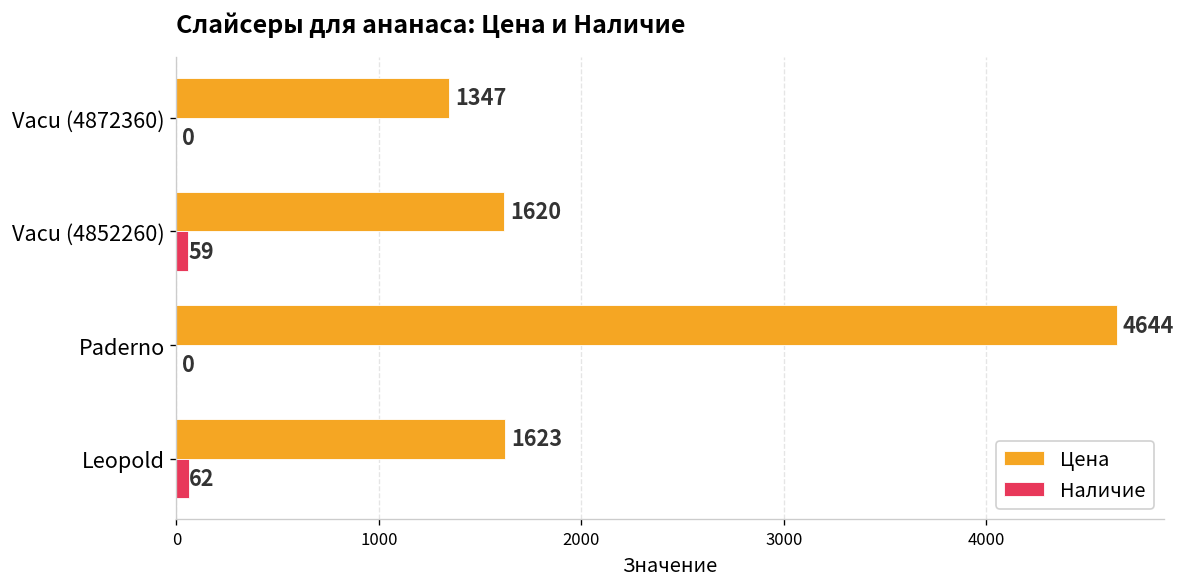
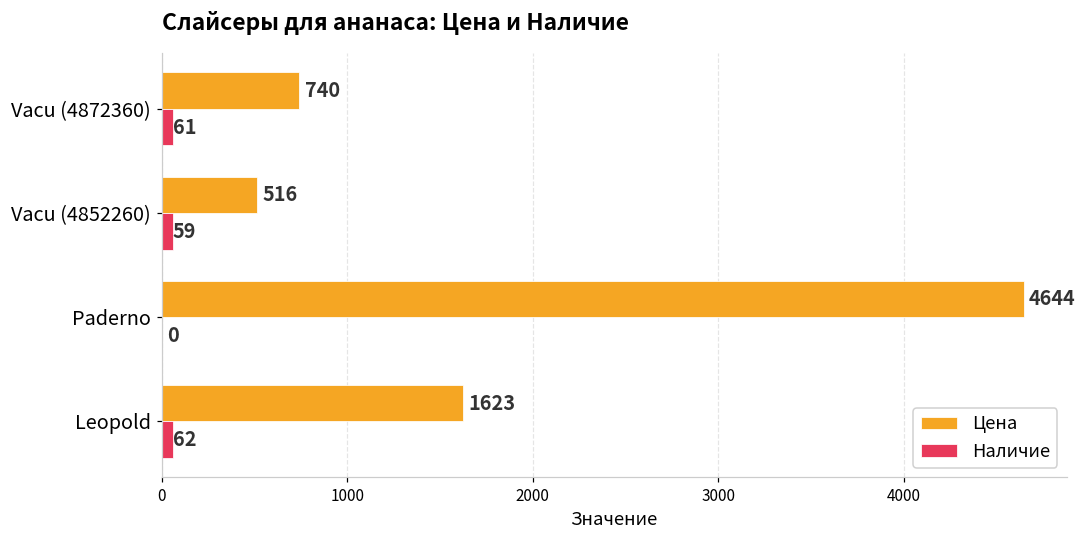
Цена, Vacu (4872360): 1347 -> 740
Наличие, Vacu (4872360): 0 -> 61
Цена, Vacu (4852260): 1620 -> 516
